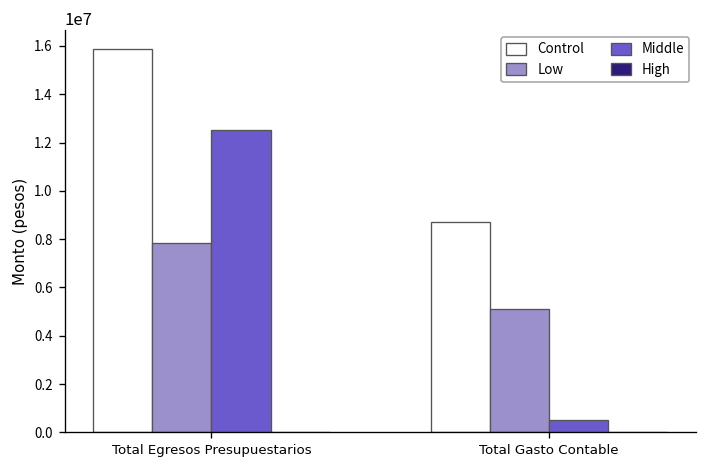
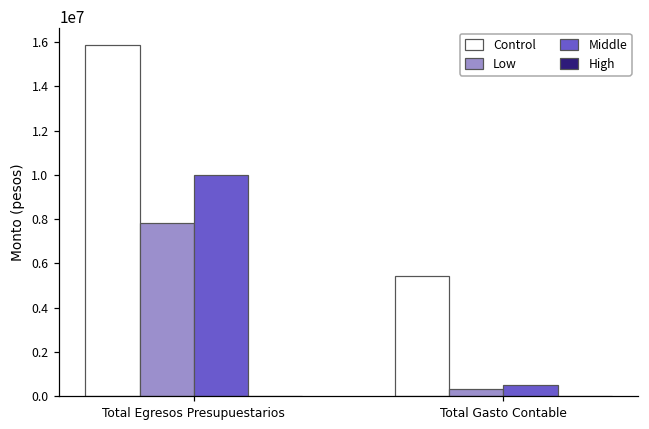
Middle, Total Egresos Presupuestarios: 12500000 -> 10000000
Control, Total Gasto Contable: 8700000 -> 5400000
Low, Total Gasto Contable: 5100000 -> 400000
